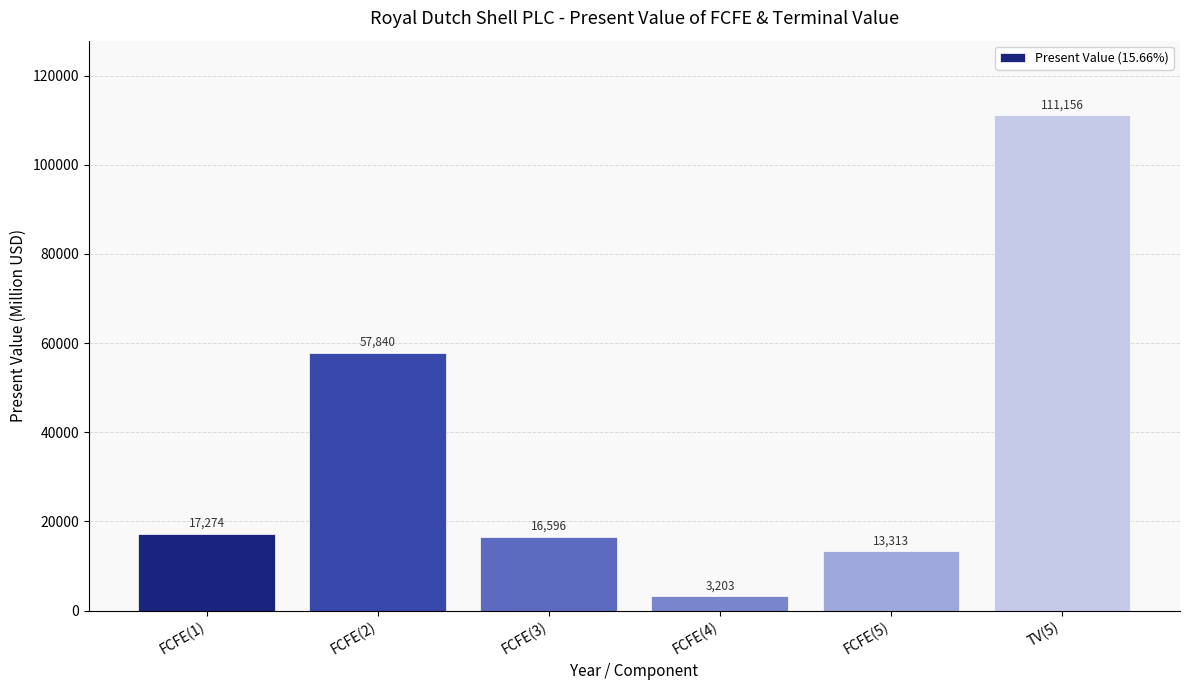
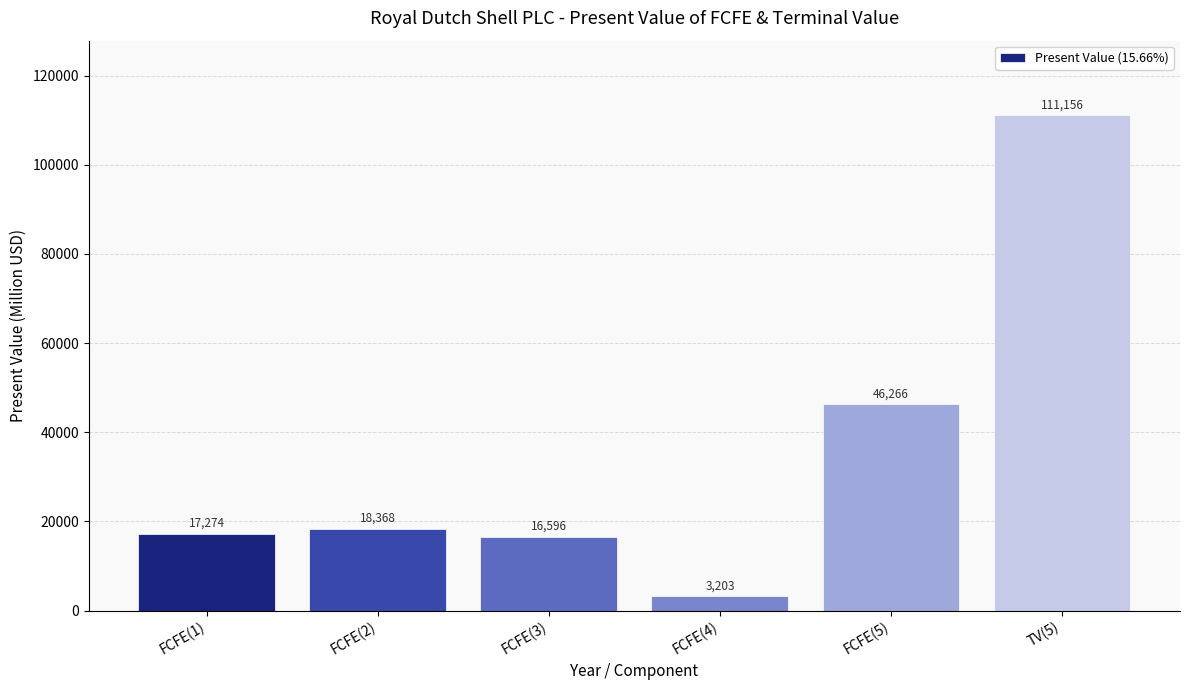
FCFE(2): 57,840 -> 18,368
FCFE(5): 13,313 -> 46,266
